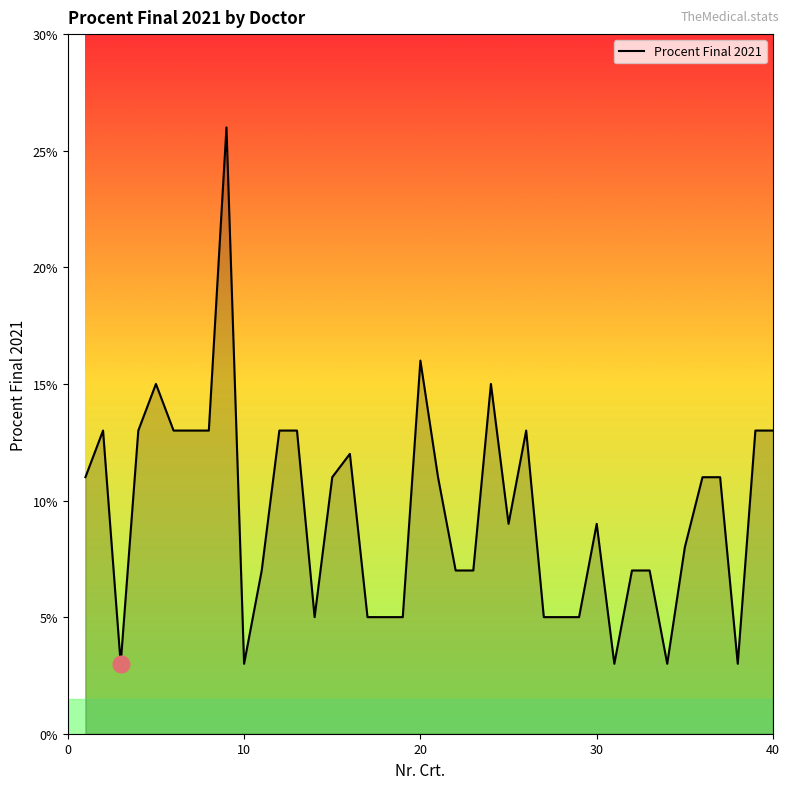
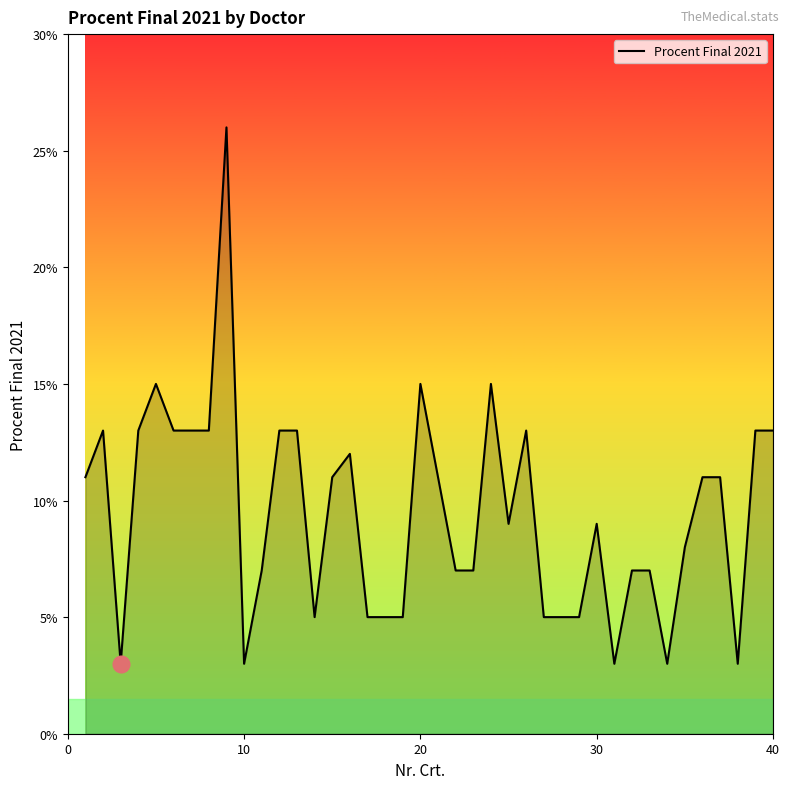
Procent Final 2021, 20: 16% -> 15%
